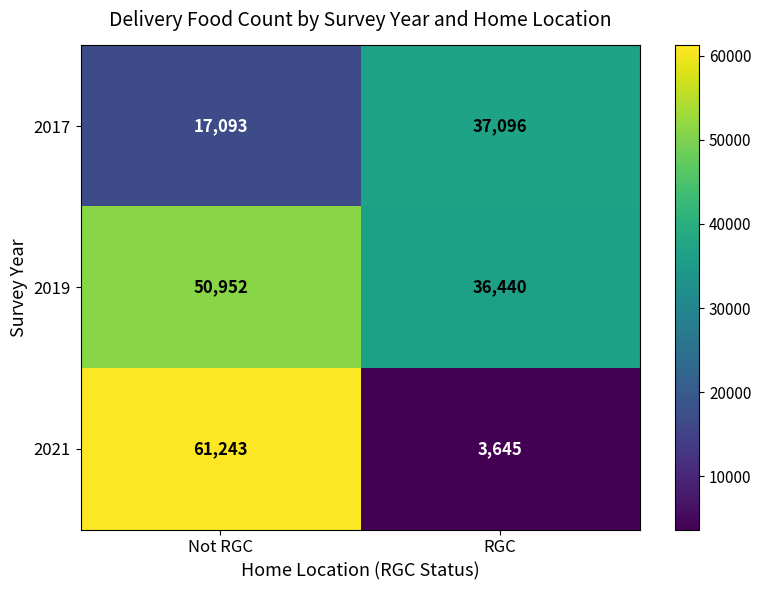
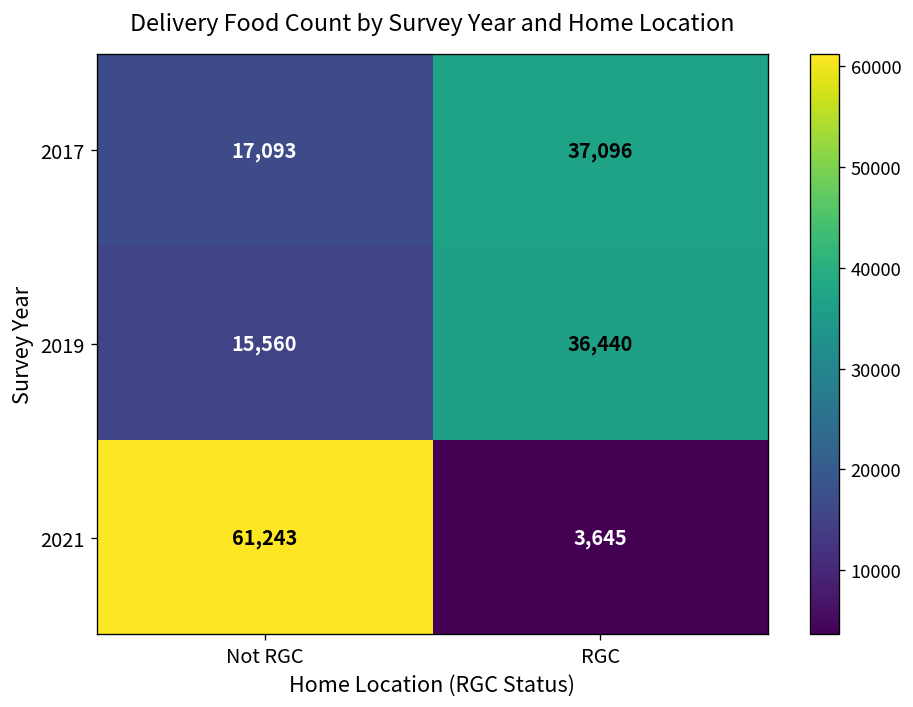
2019, Not RGC: 50,952 -> 15,560
